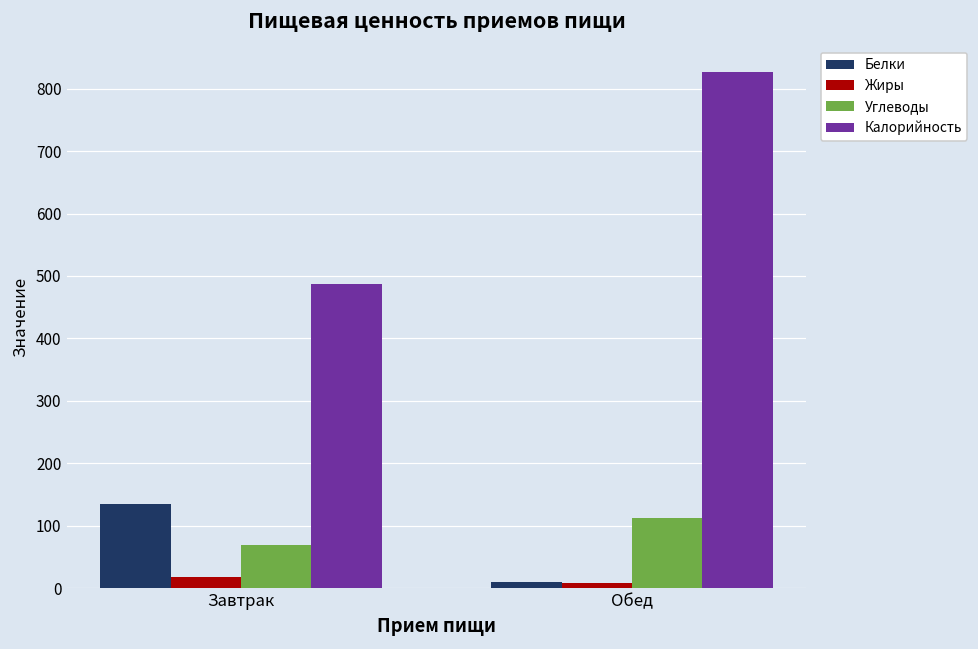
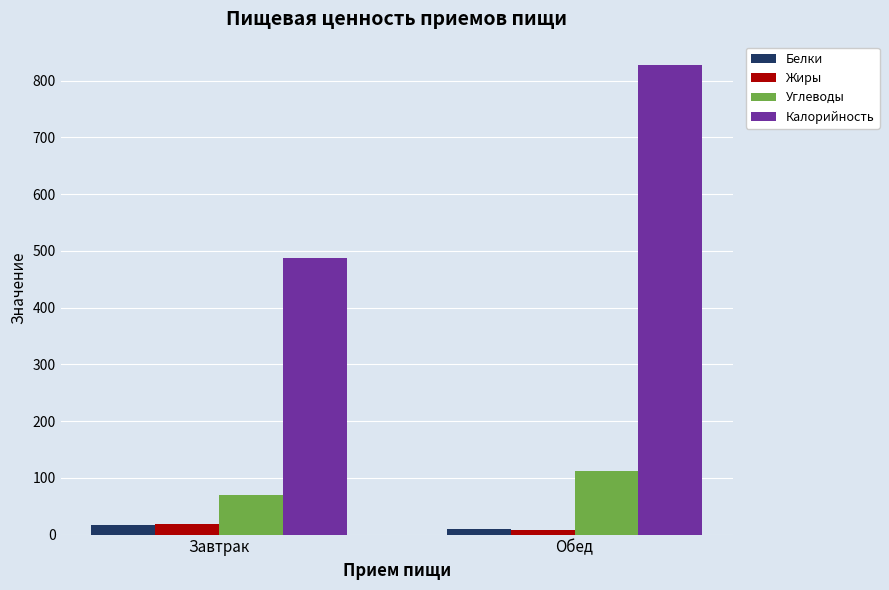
Белки, Завтрак: 140 -> 20
